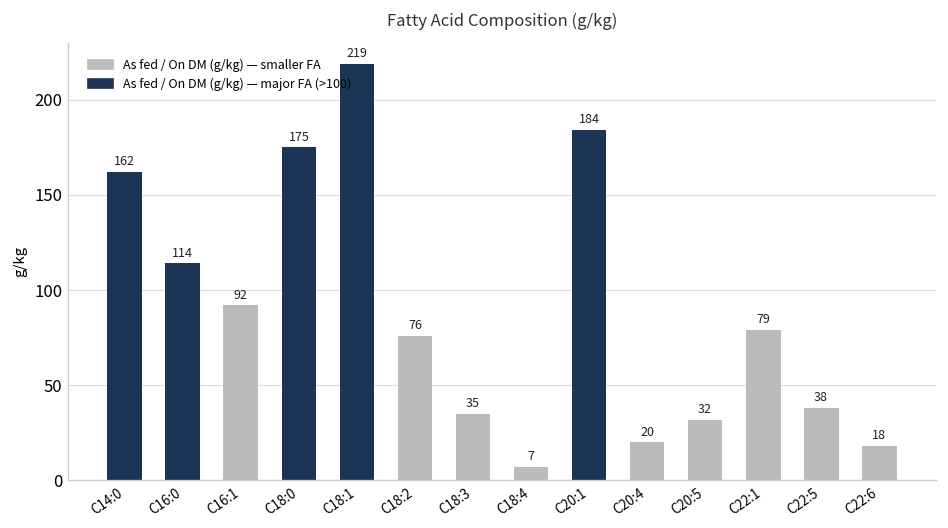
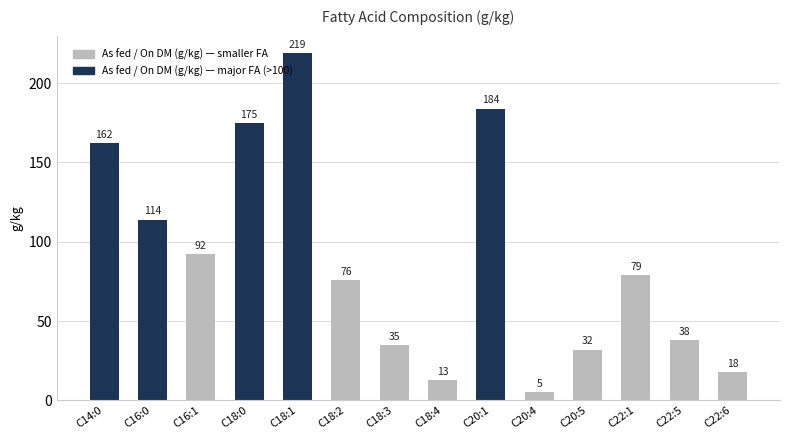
C18:4: 7 -> 13
C20:4: 20 -> 5
